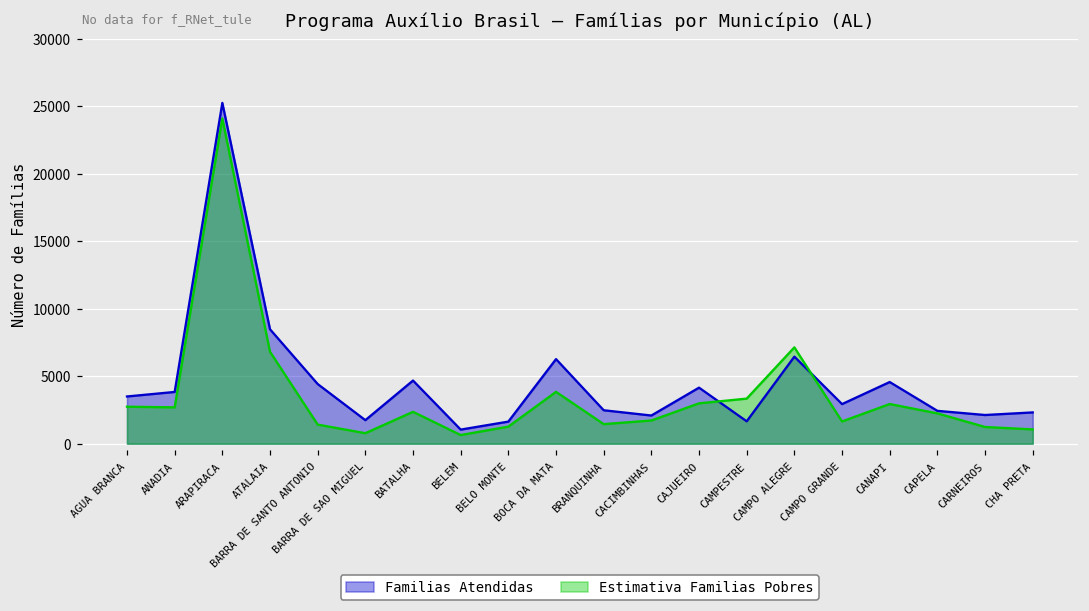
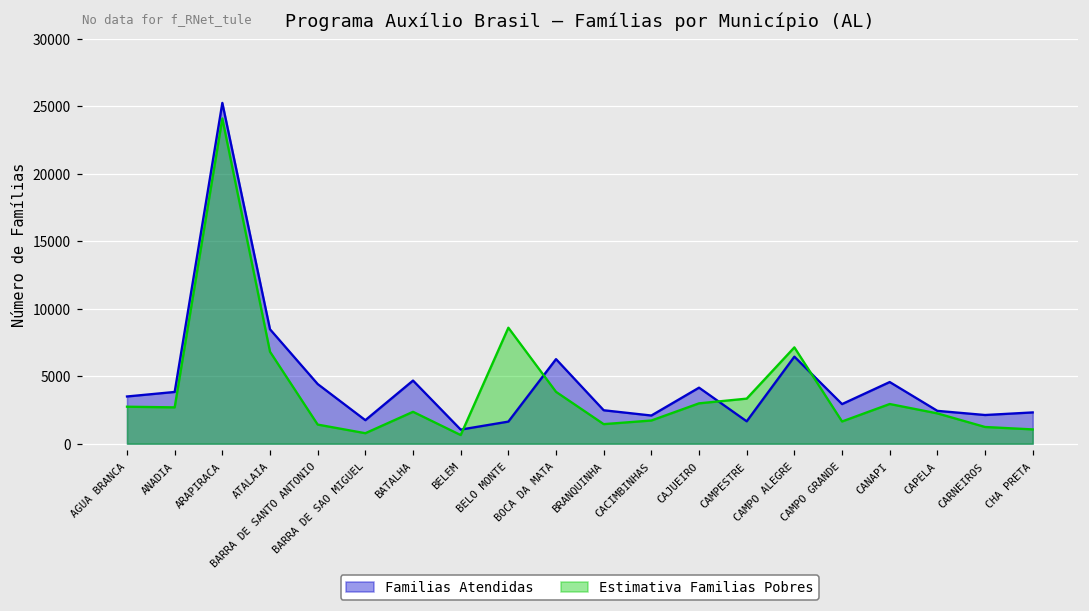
Estimativa Familias Pobres, BELO MONTE: 1300 -> 8600
